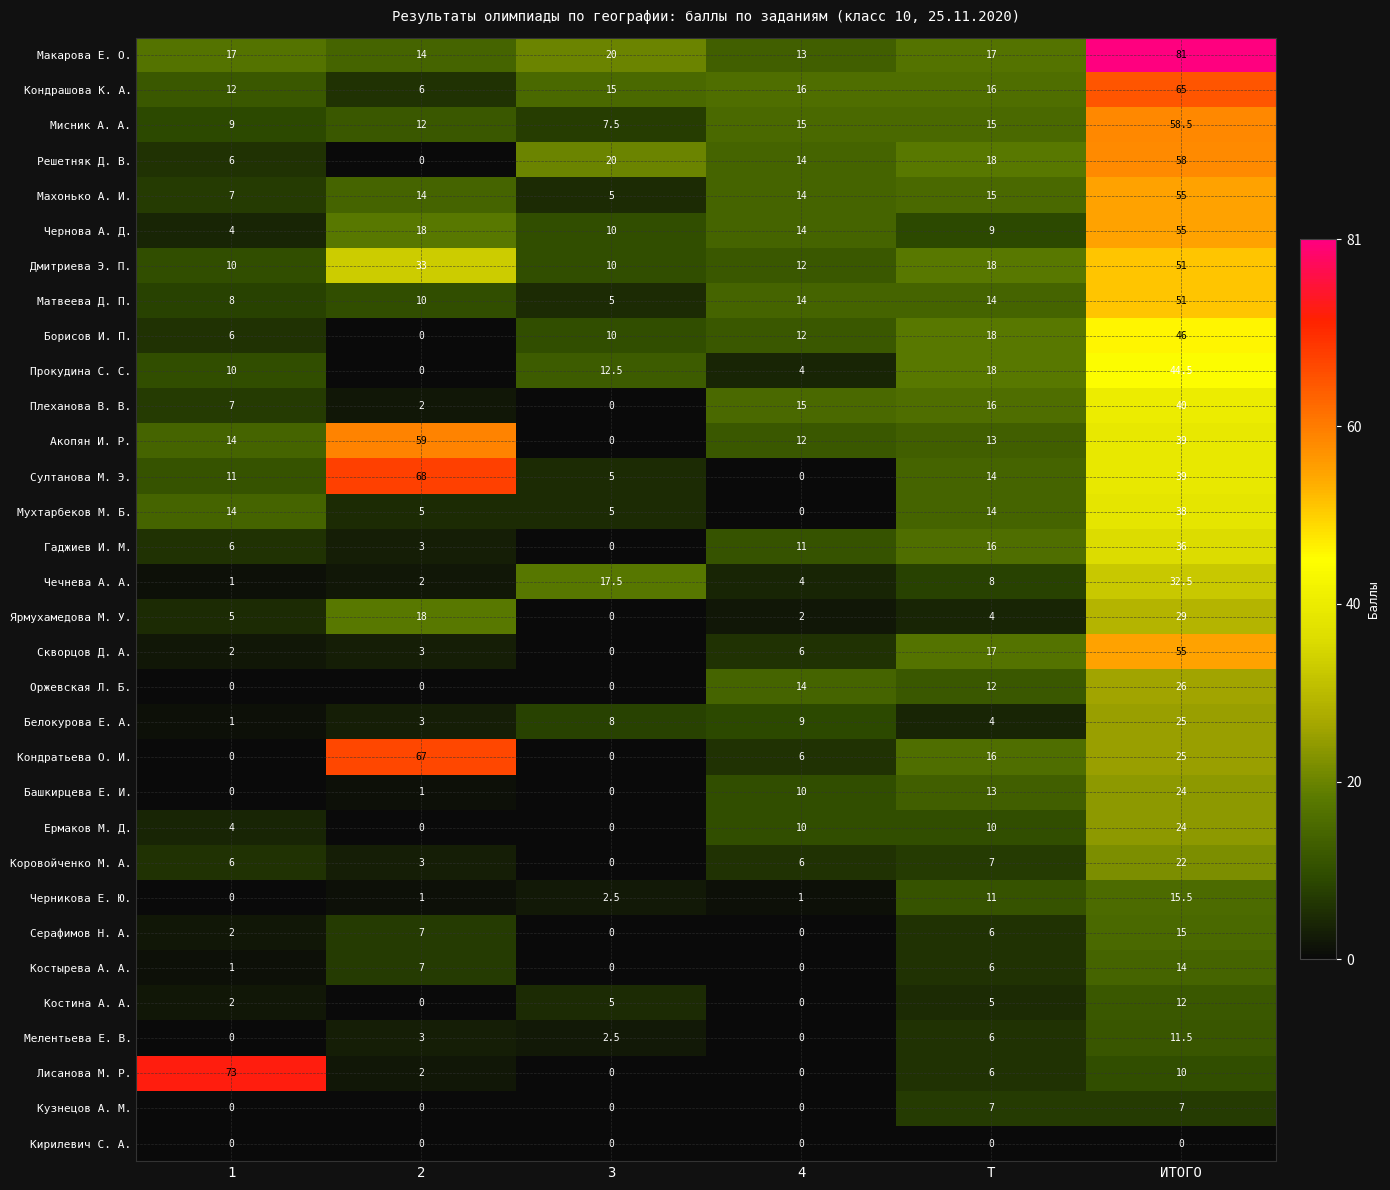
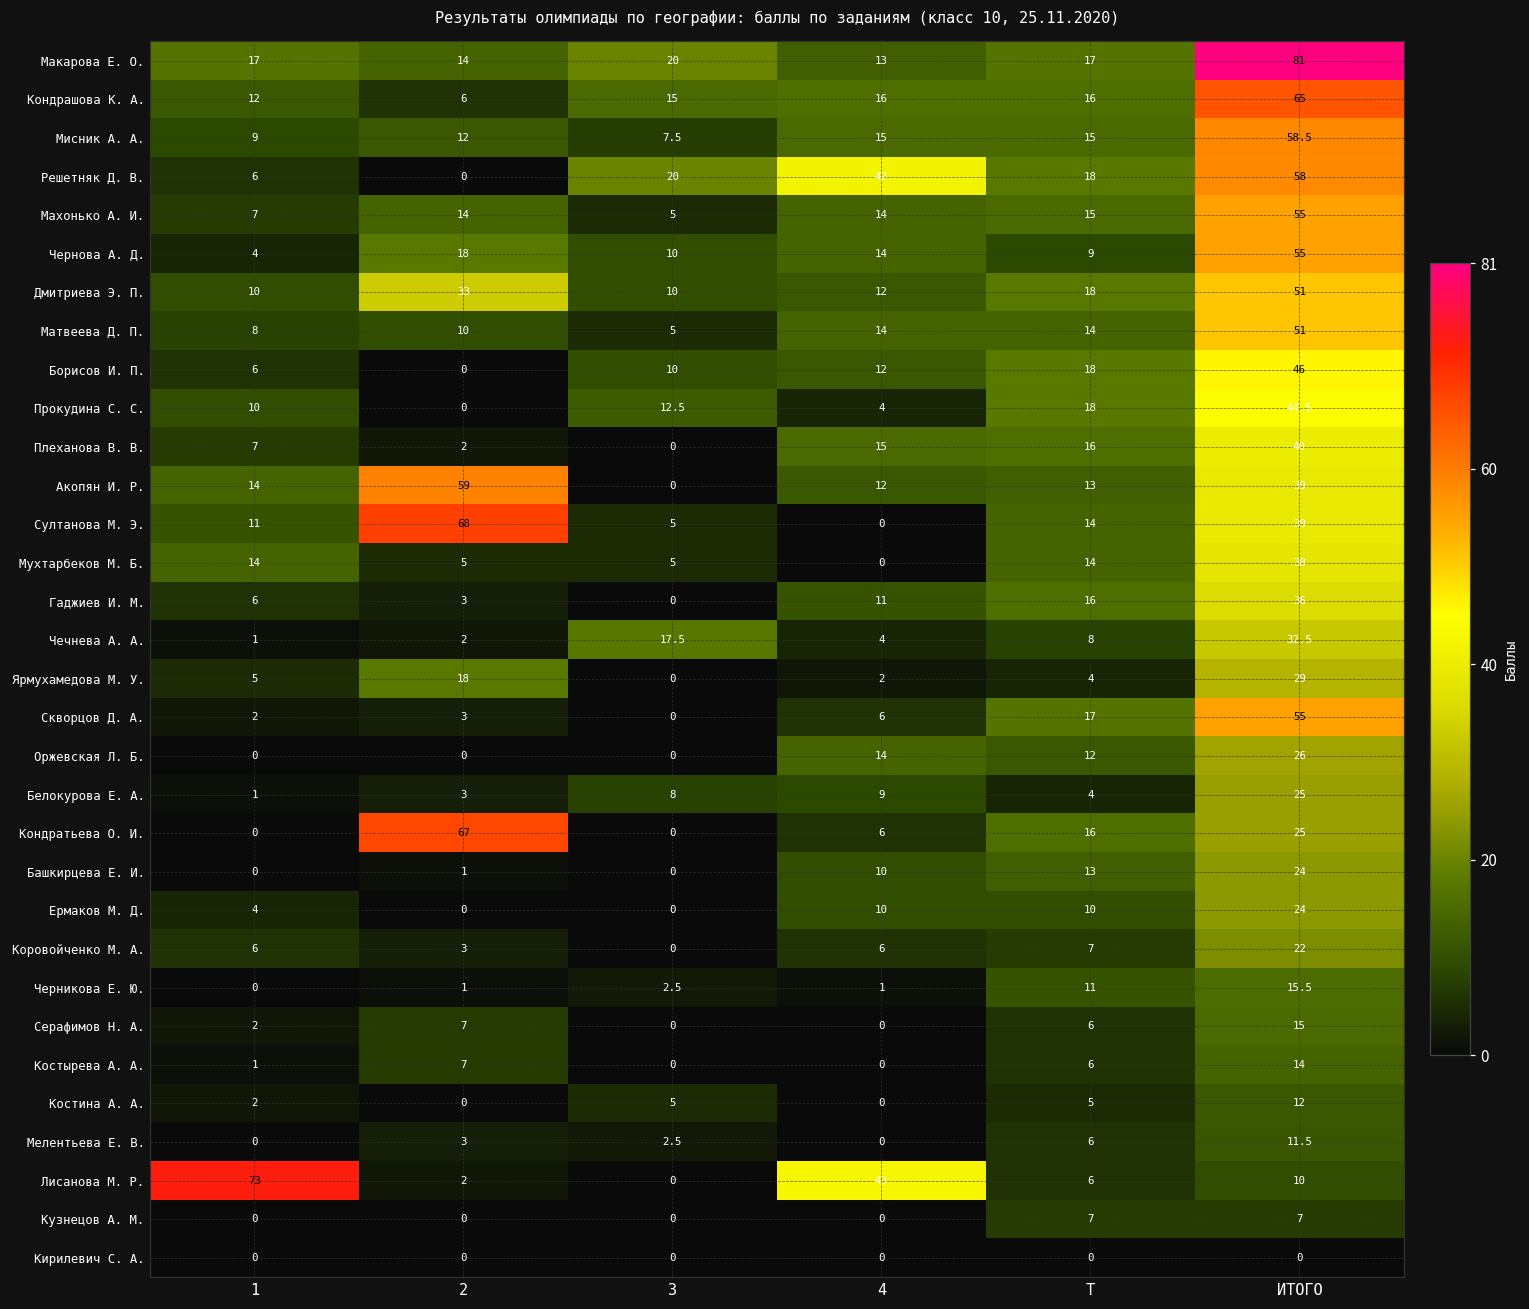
Решетняк Д. В., 4: 14 -> 42
Лисанова М. Р., 4: 0 -> 43
